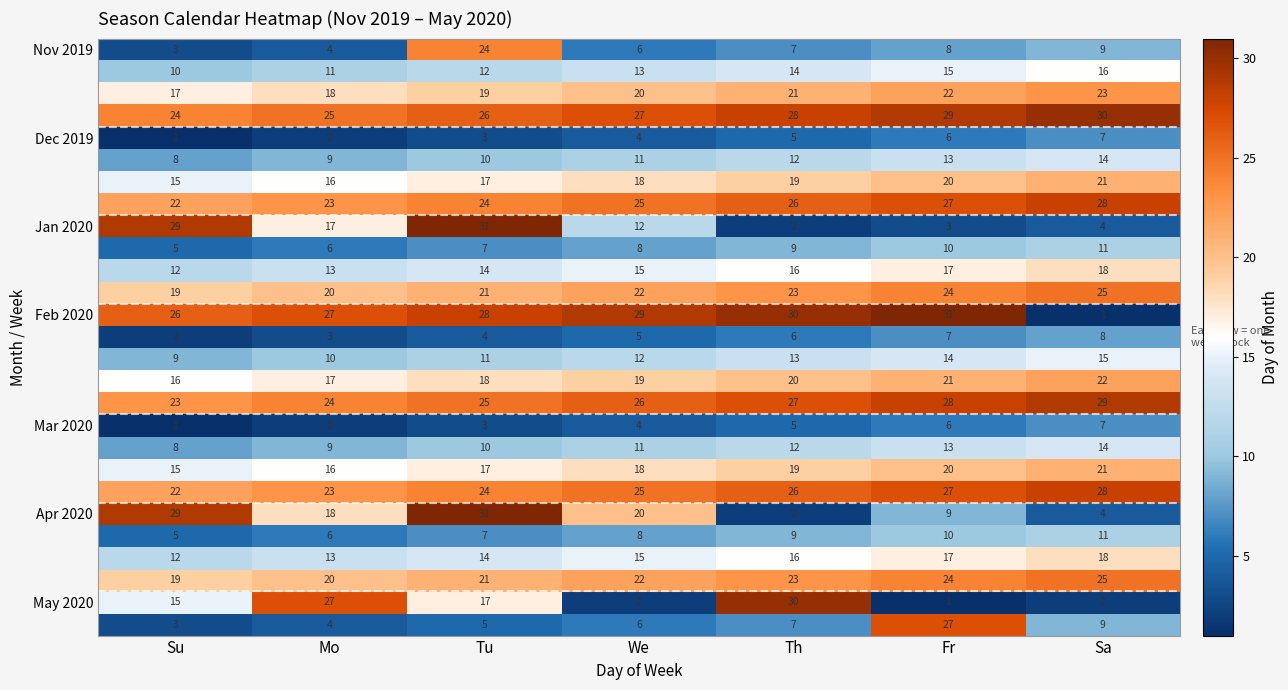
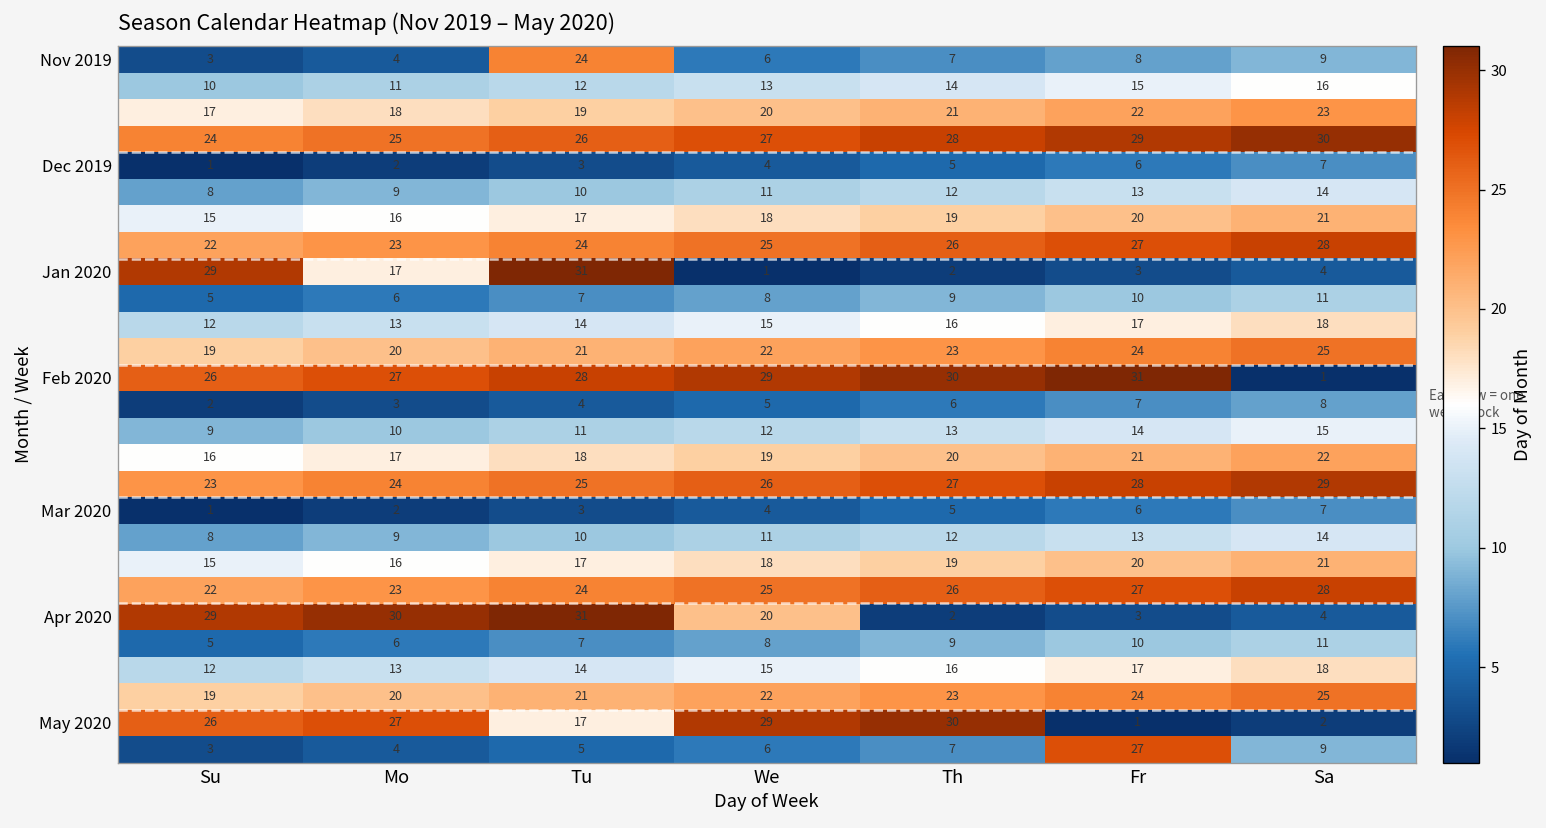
Jan 2020, We: 12 -> 1
Apr 2020, Mo: 18 -> 30
Apr 2020, Fr: 9 -> 3
May 2020, Su: 15 -> 26
May 2020, We: 2 -> 29
